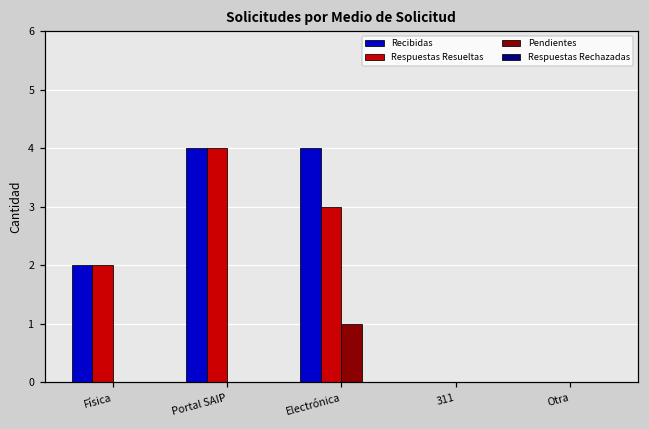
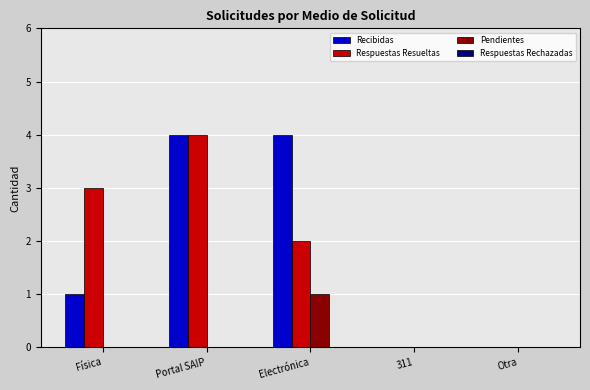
Recibidas, Física: 2 -> 1
Respuestas Resueltas, Física: 2 -> 3
Respuestas Resueltas, Electrónica: 3 -> 2
